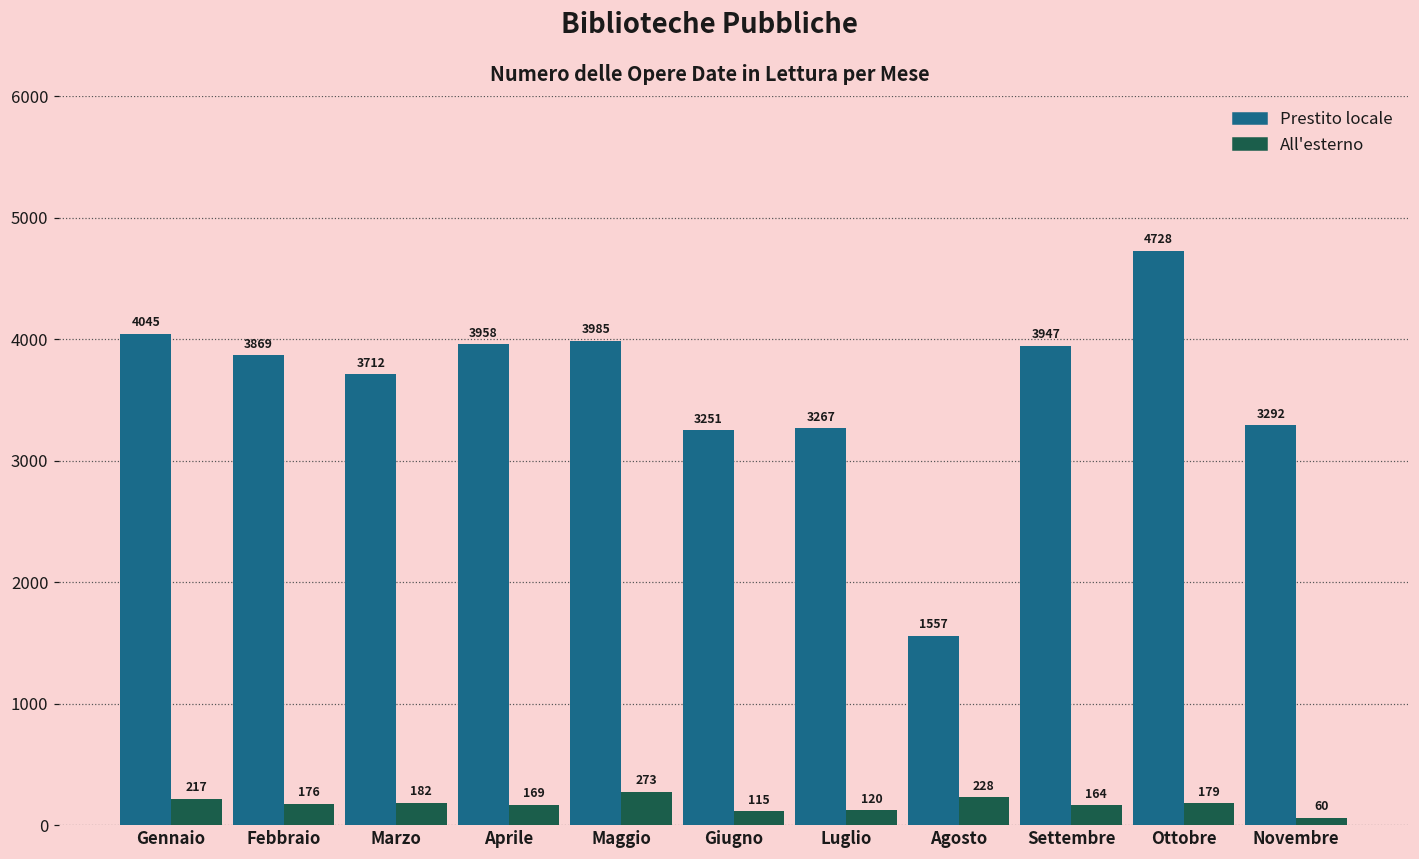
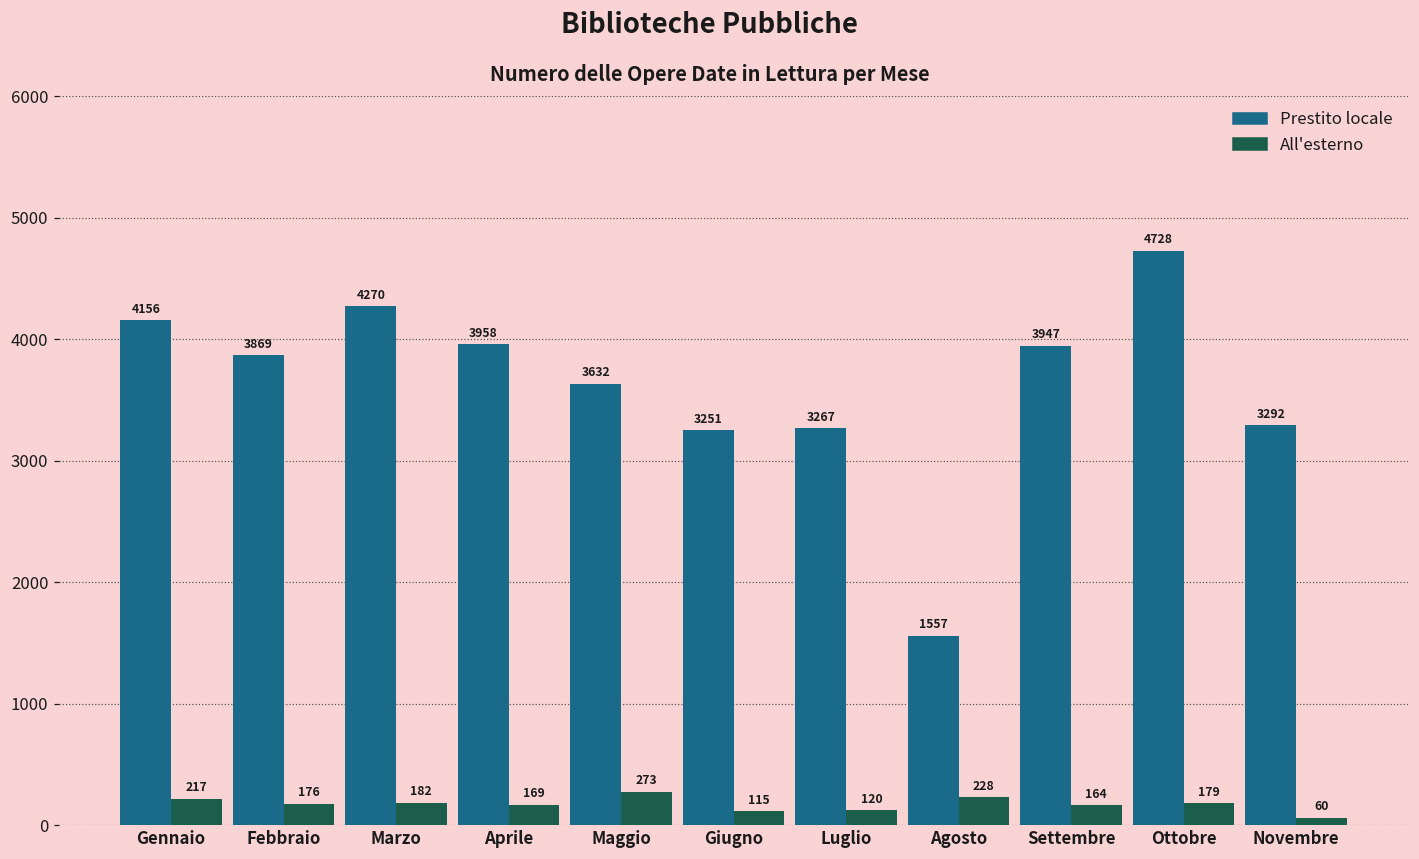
Prestito locale, Gennaio: 4045 -> 4156
Prestito locale, Marzo: 3712 -> 4270
Prestito locale, Maggio: 3985 -> 3632
